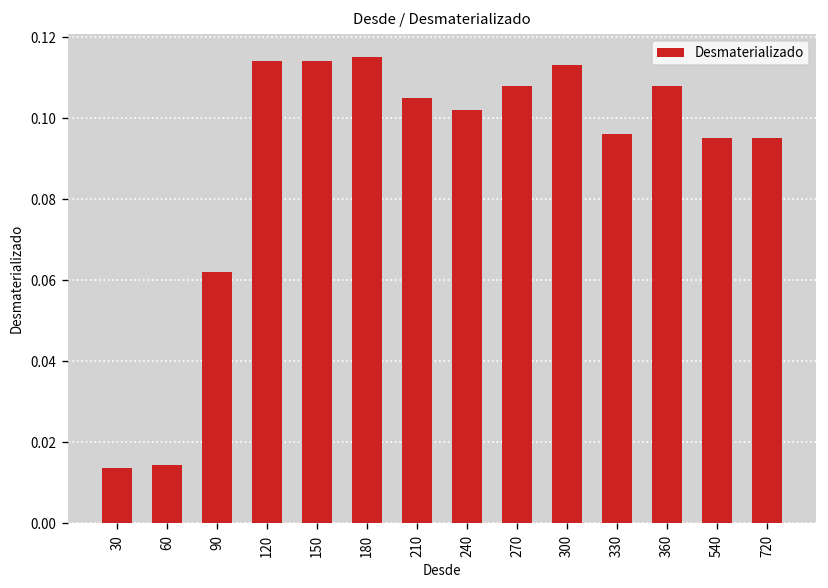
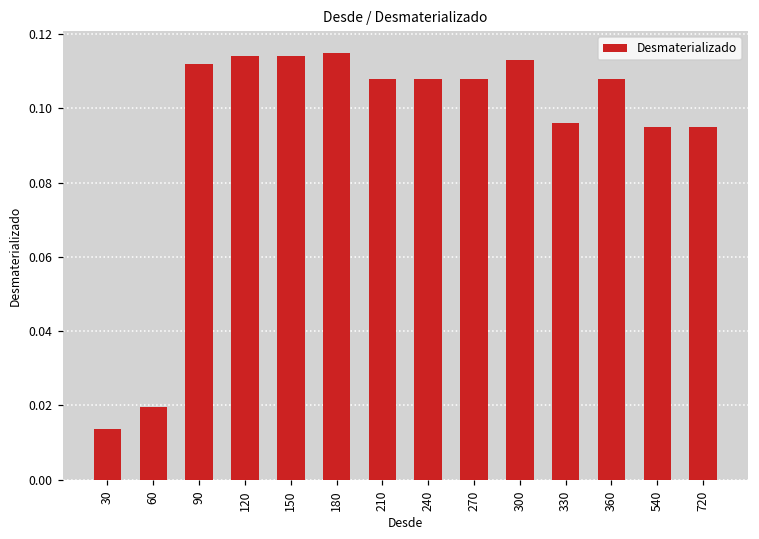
60: 0.015 -> 0.020
90: 0.062 -> 0.112
210: 0.105 -> 0.108
240: 0.102 -> 0.108
